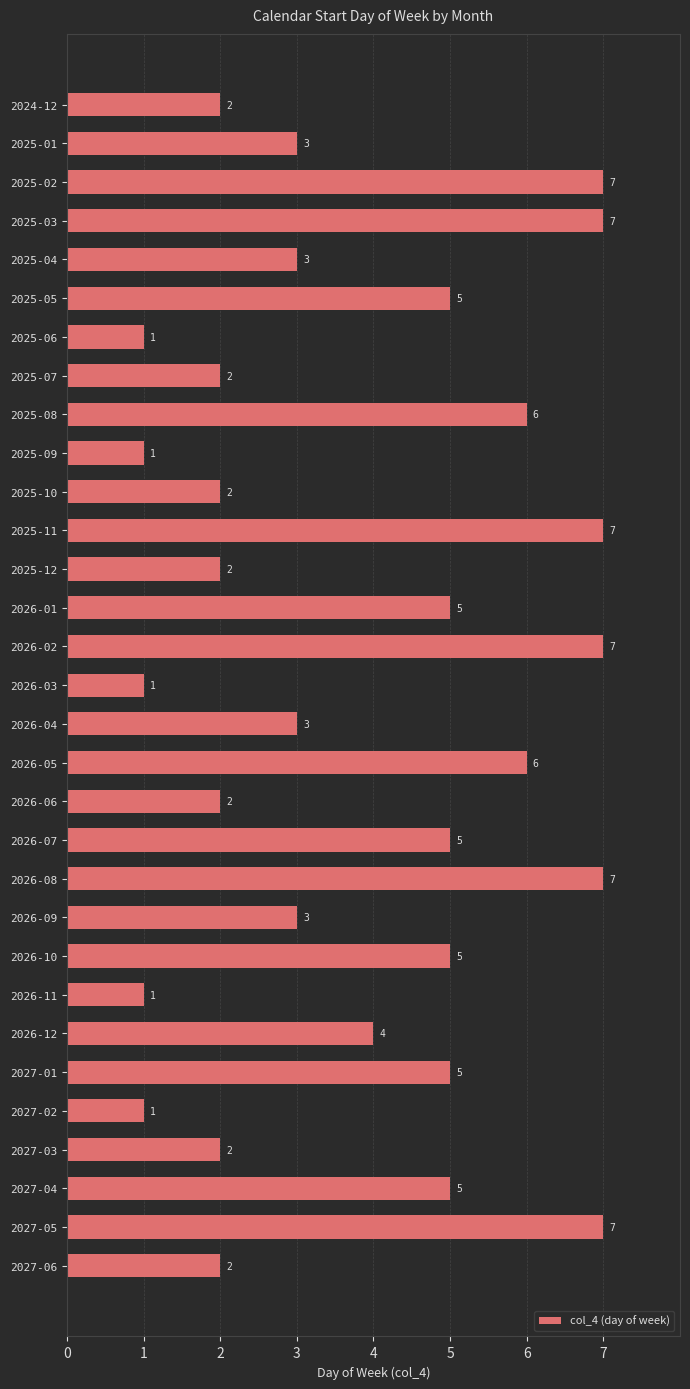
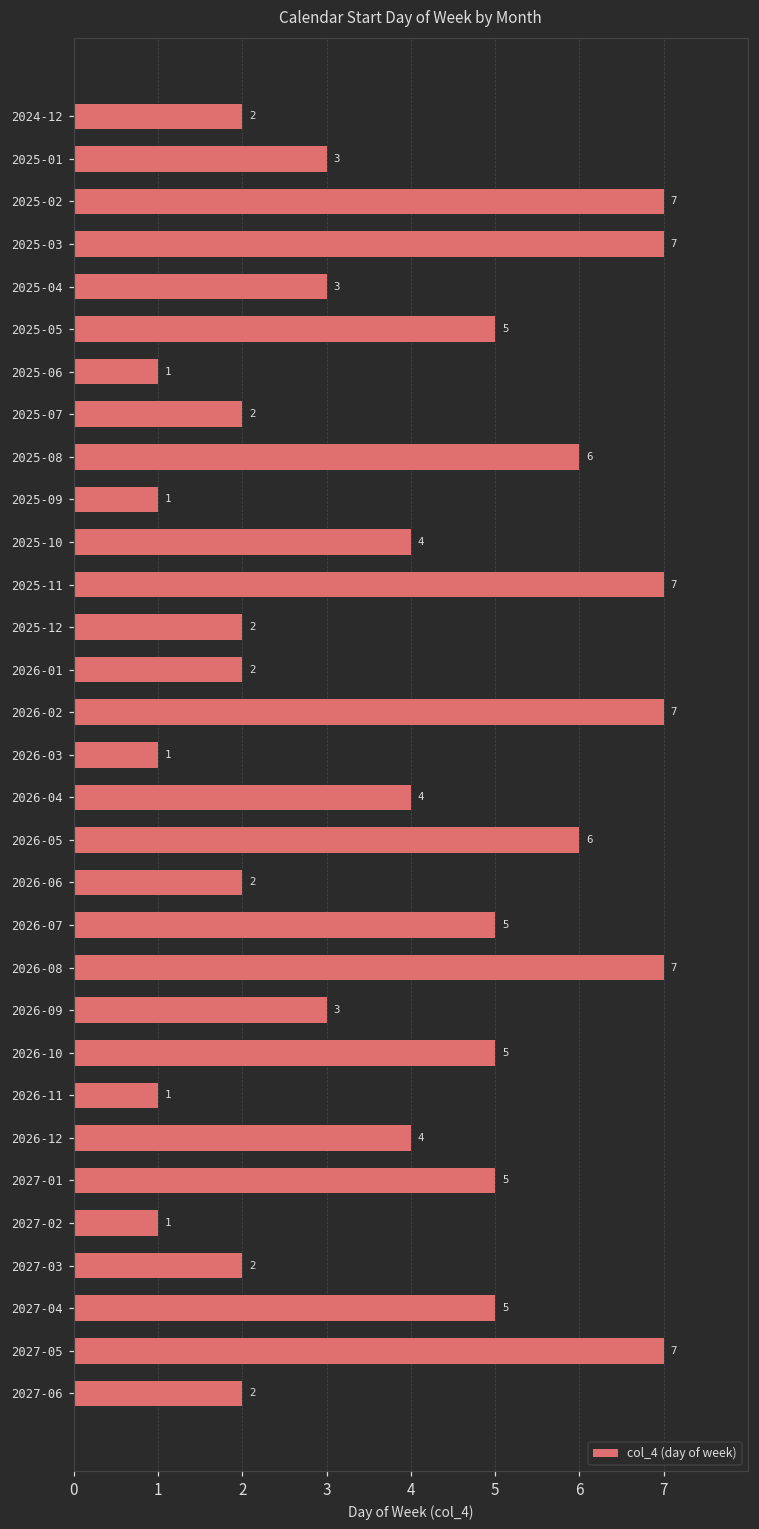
2025-10: 2 -> 4
2026-01: 5 -> 2
2026-04: 3 -> 4
